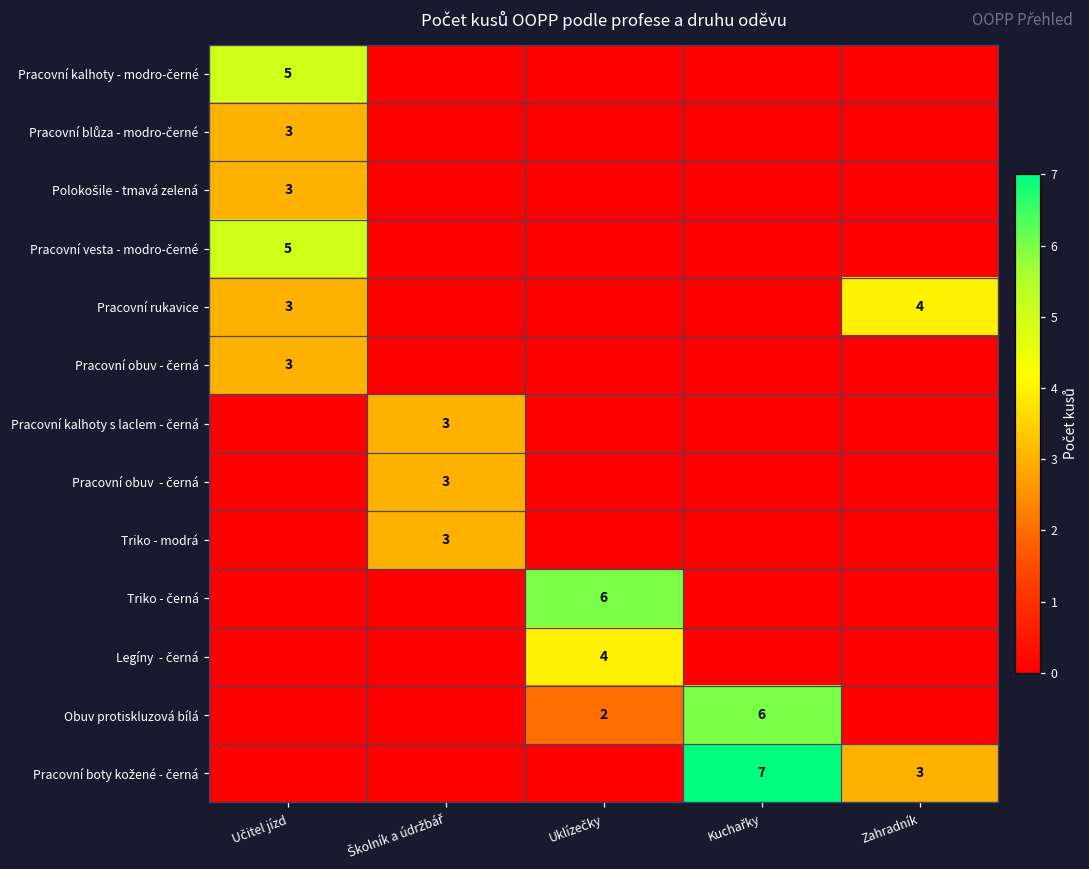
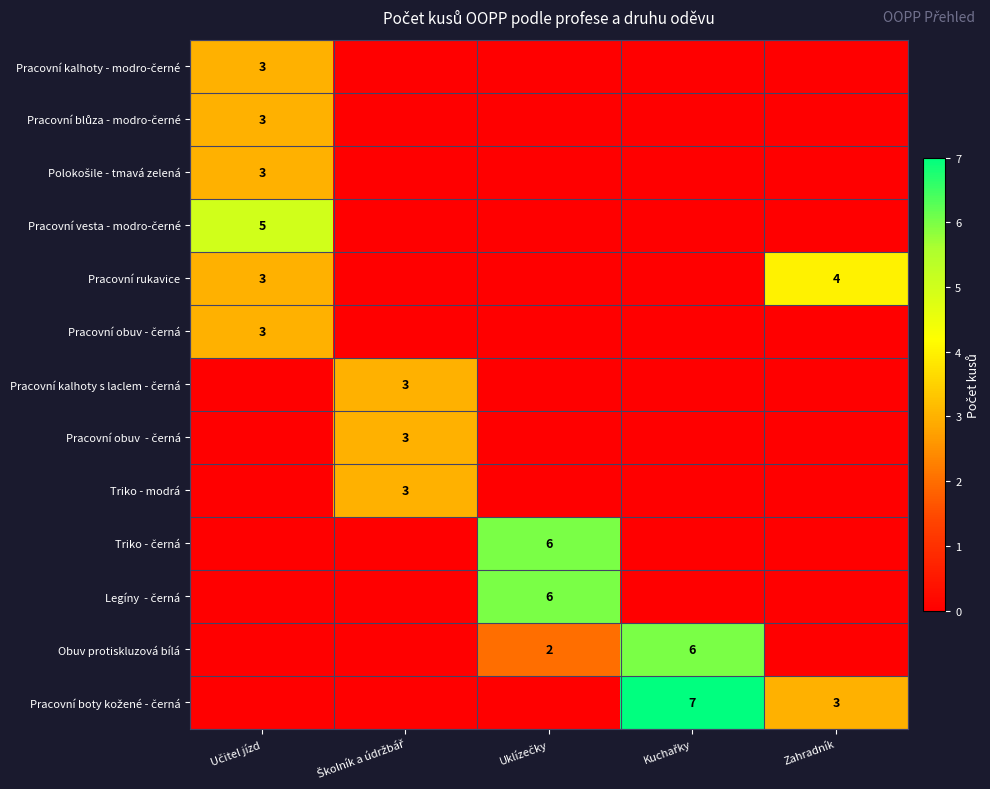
Pracovní kalhoty - modro-černé, Učitel jízd: 5 -> 3
Legíny - černá, Uklízečky: 4 -> 6
